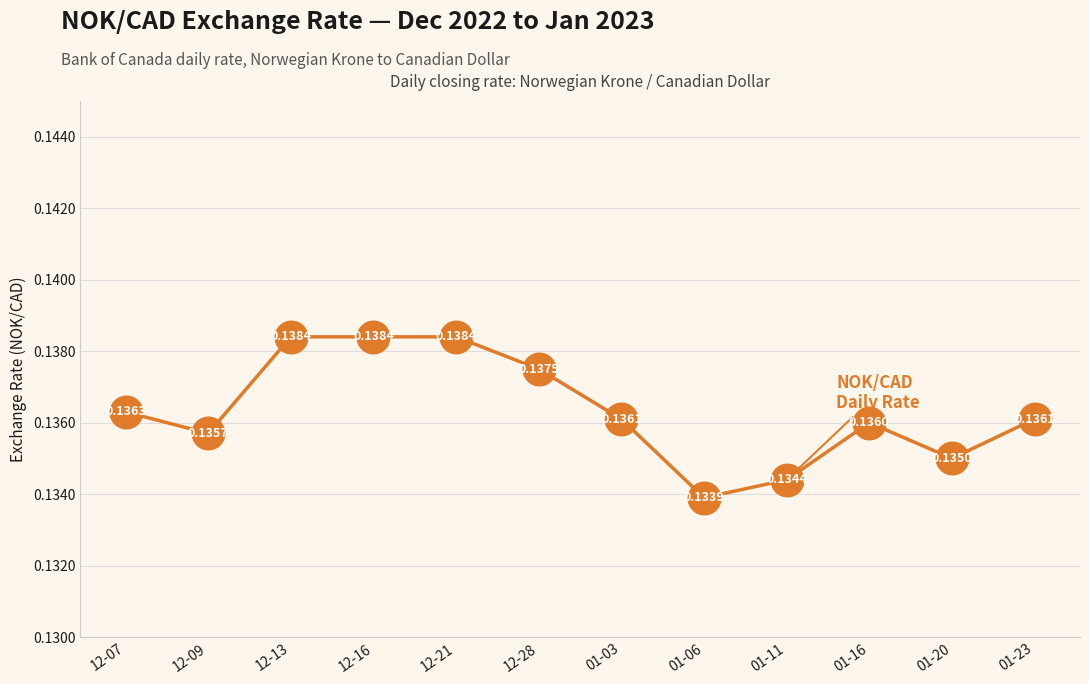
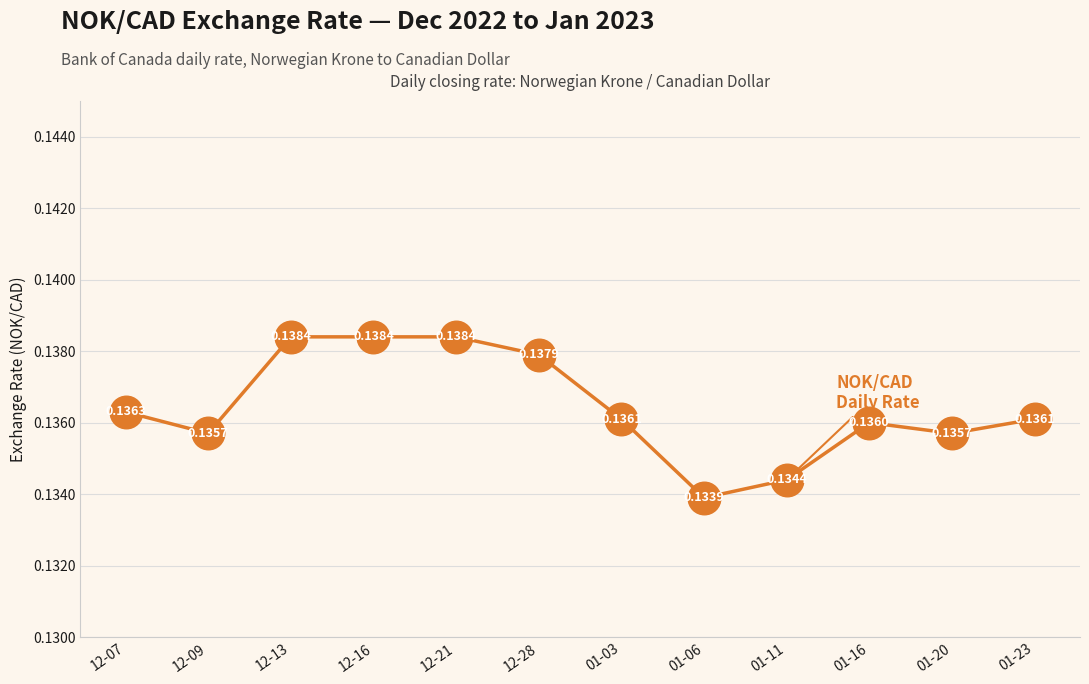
12-28: 0.1375 -> 0.1379
01-20: 0.1350 -> 0.1357
